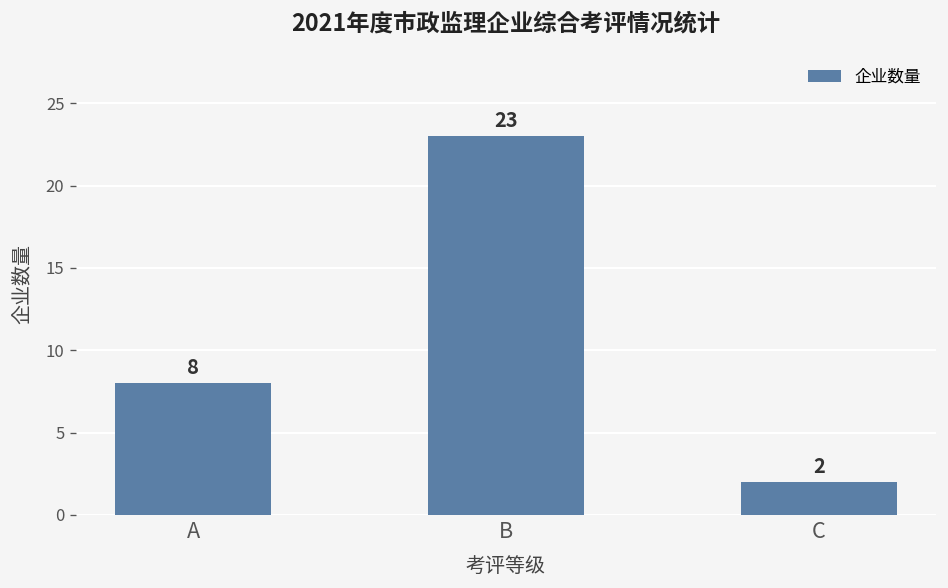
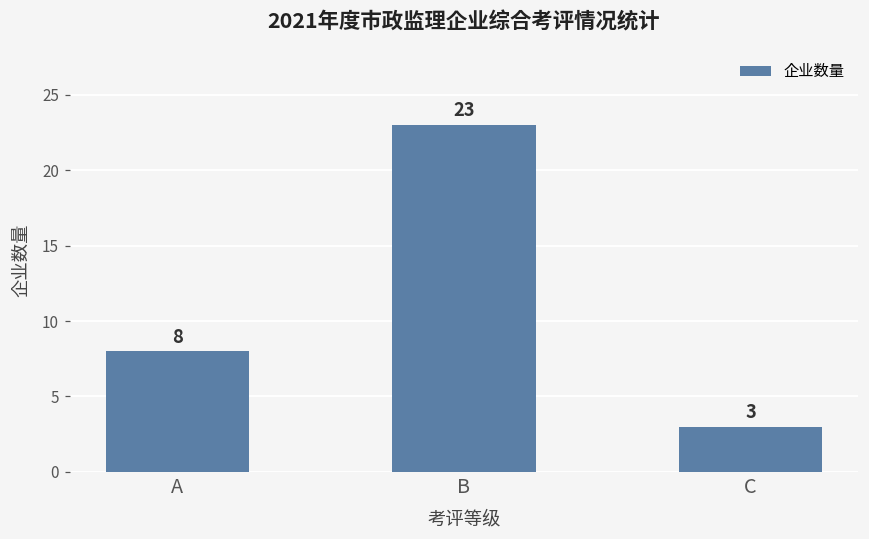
C: 2 -> 3
